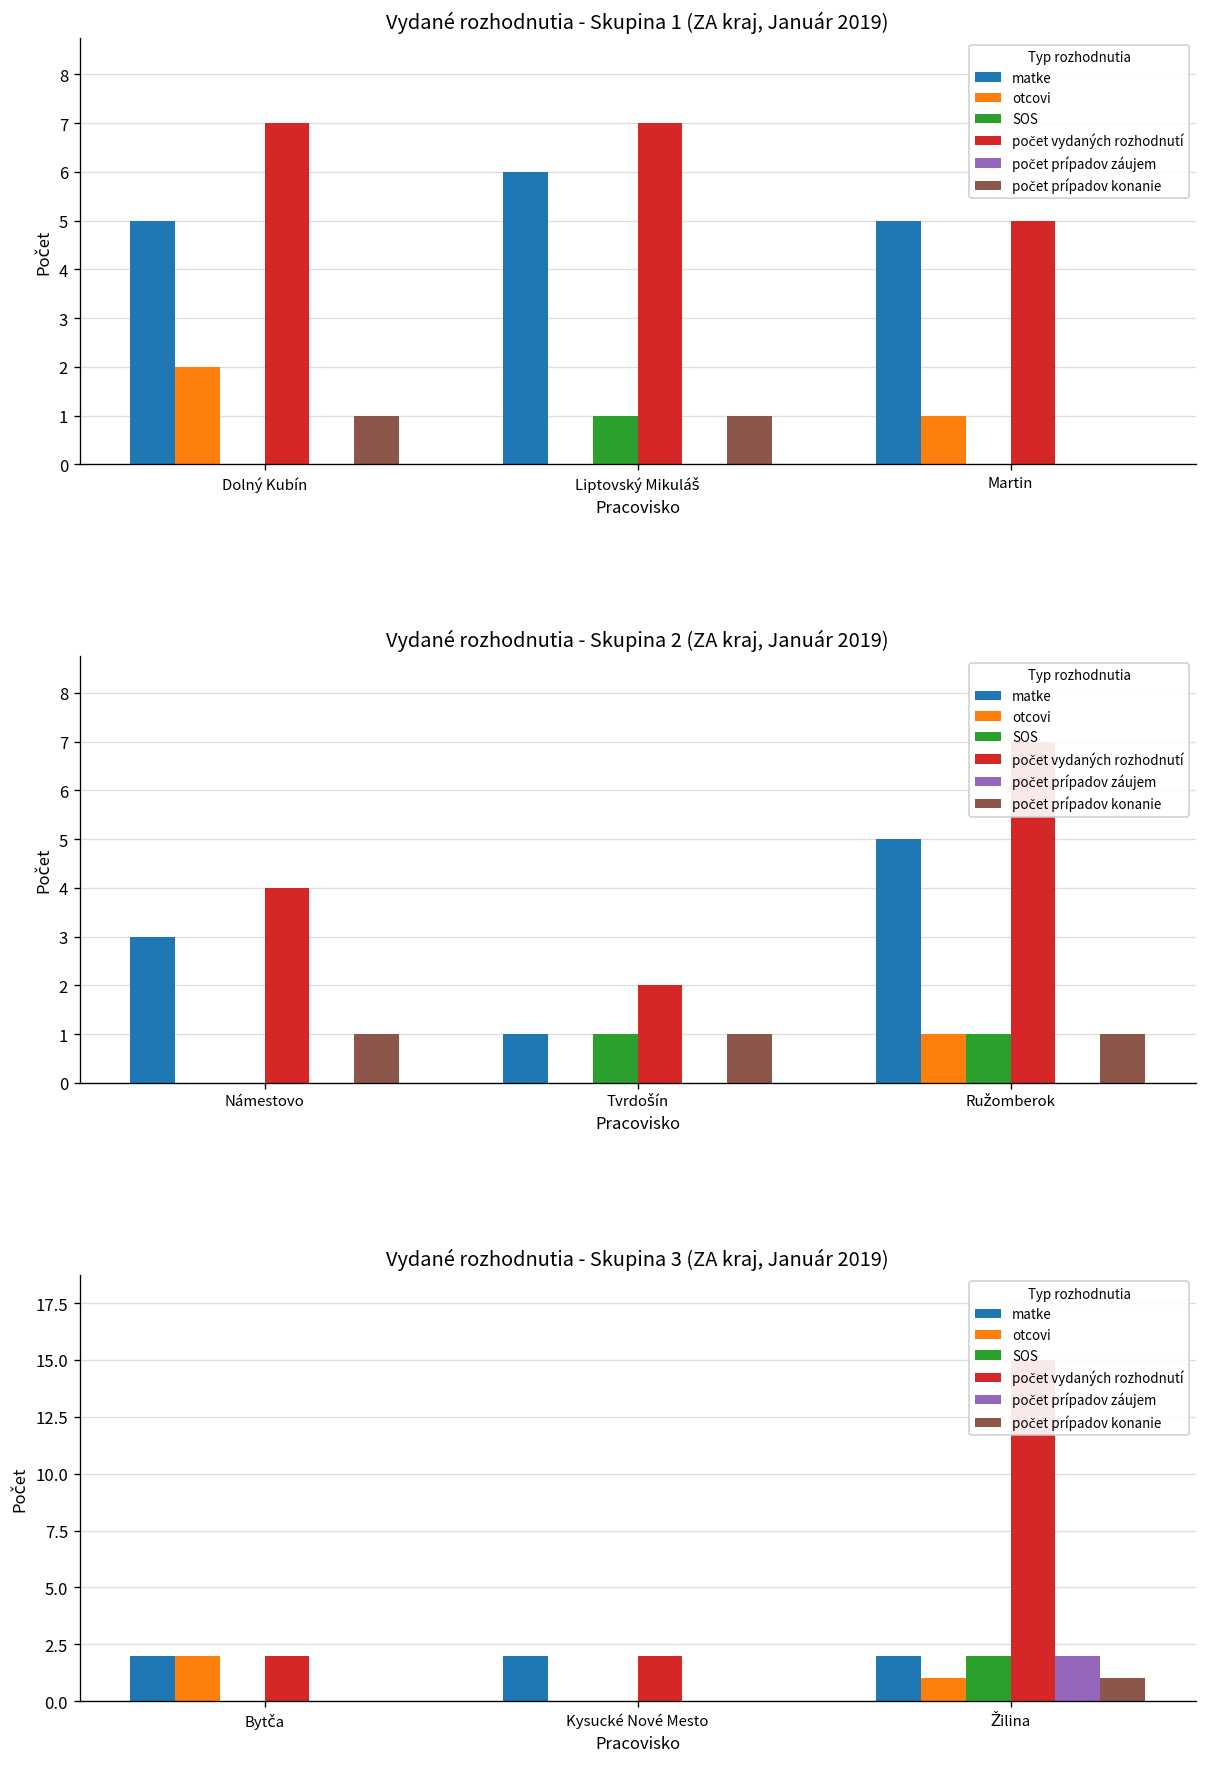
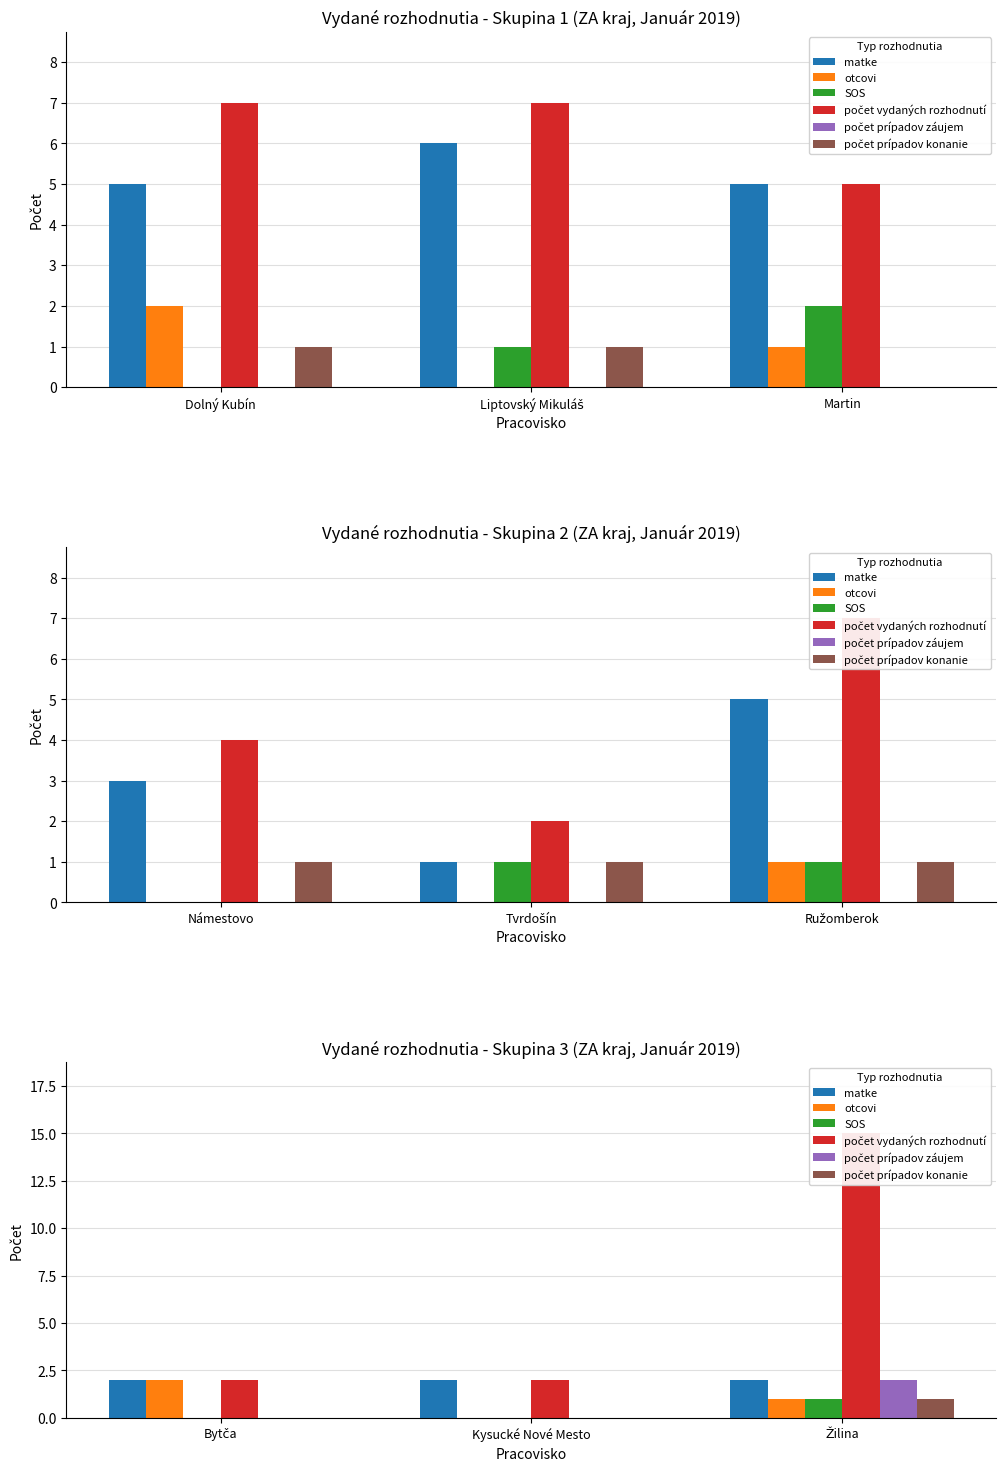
Vydané rozhodnutia - Skupina 1 (ZA kraj, Január 2019), SOS, Martin: 0 -> 2
Vydané rozhodnutia - Skupina 3 (ZA kraj, Január 2019), SOS, Žilina: 2 -> 1
